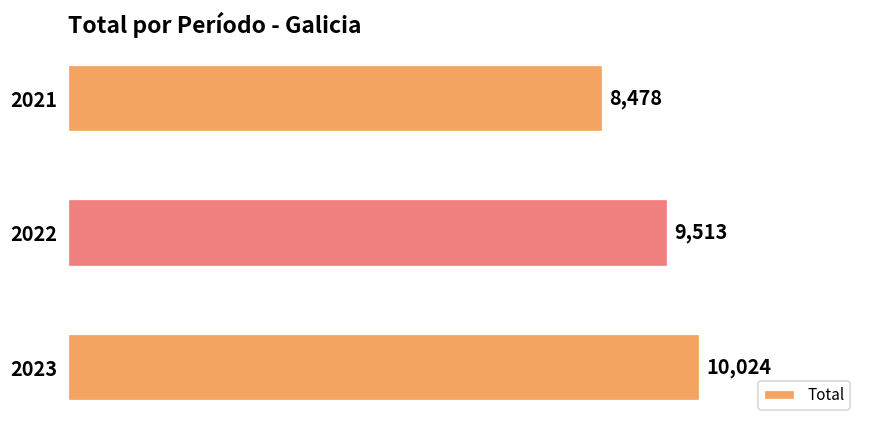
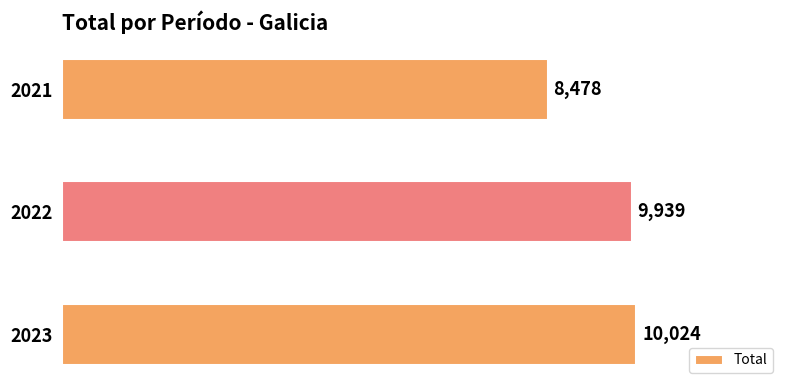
2022: 9,513 -> 9,939
